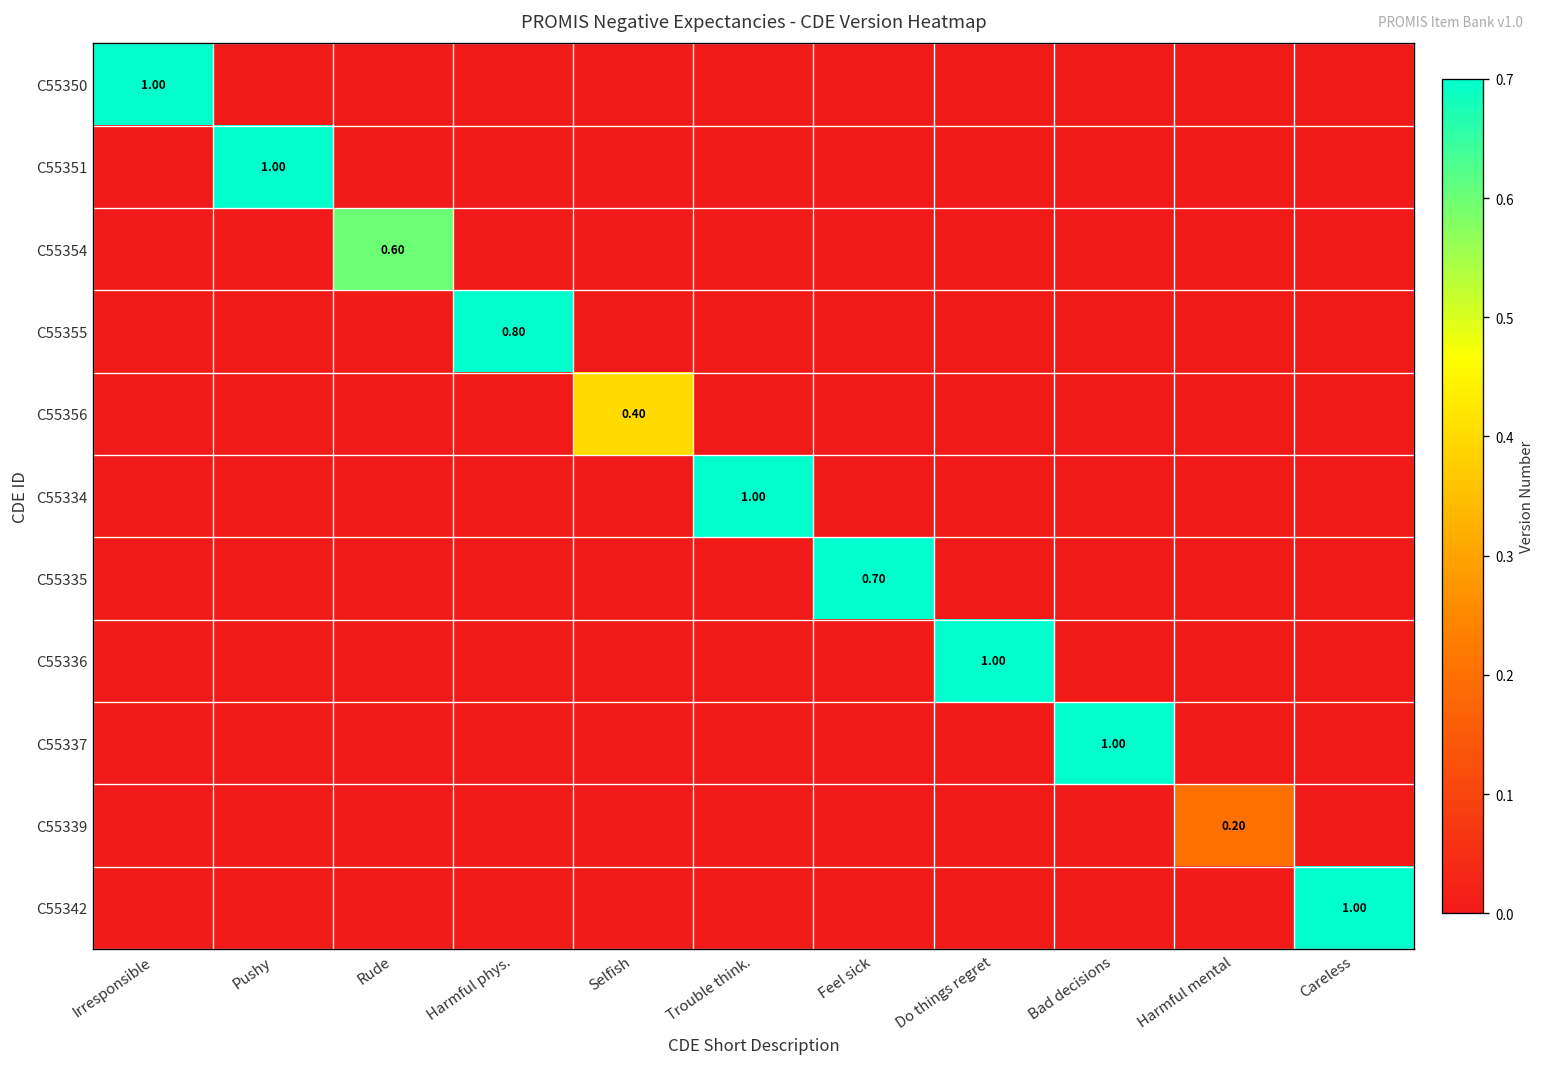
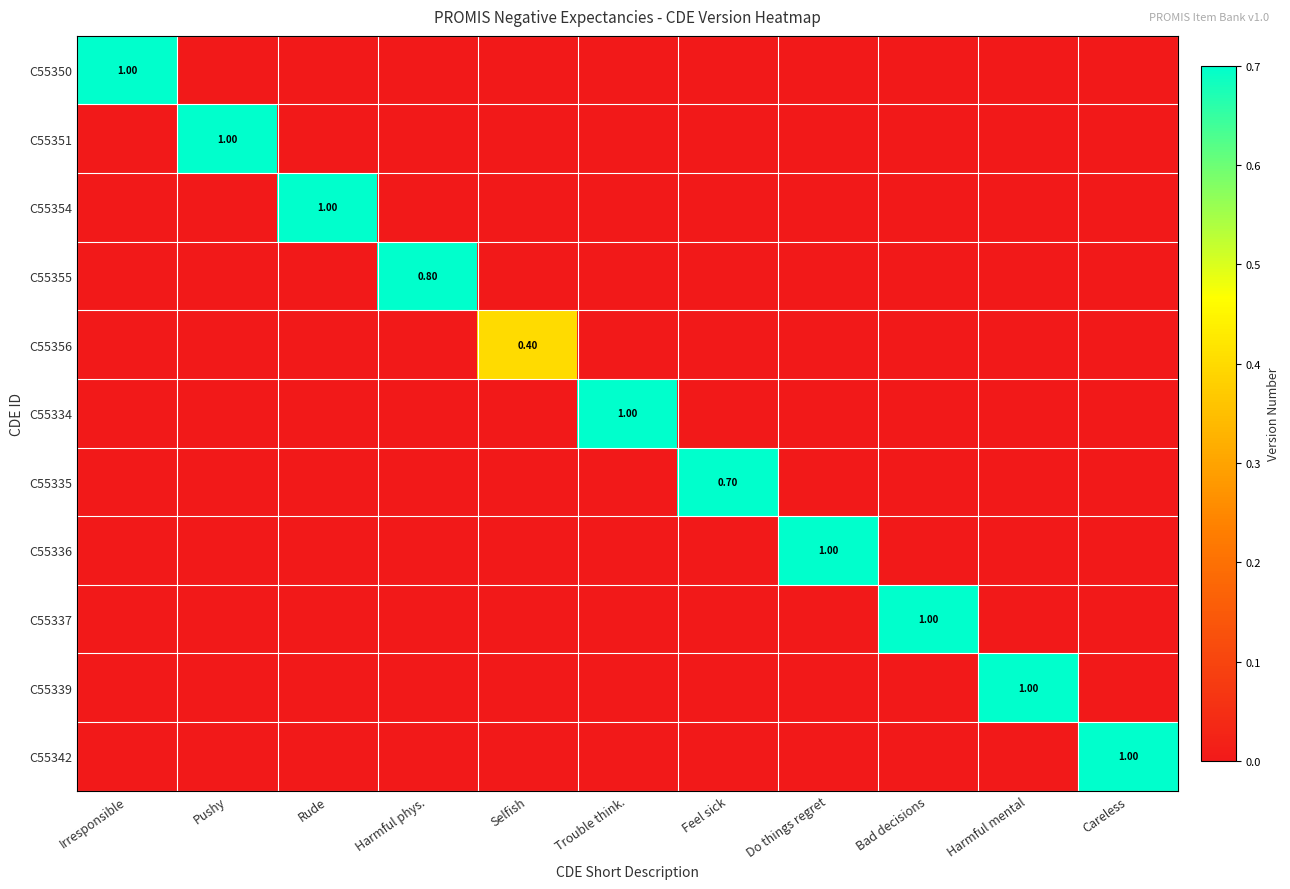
C55354, Rude: 0.60 -> 1.00
C55339, Harmful mental: 0.20 -> 1.00
